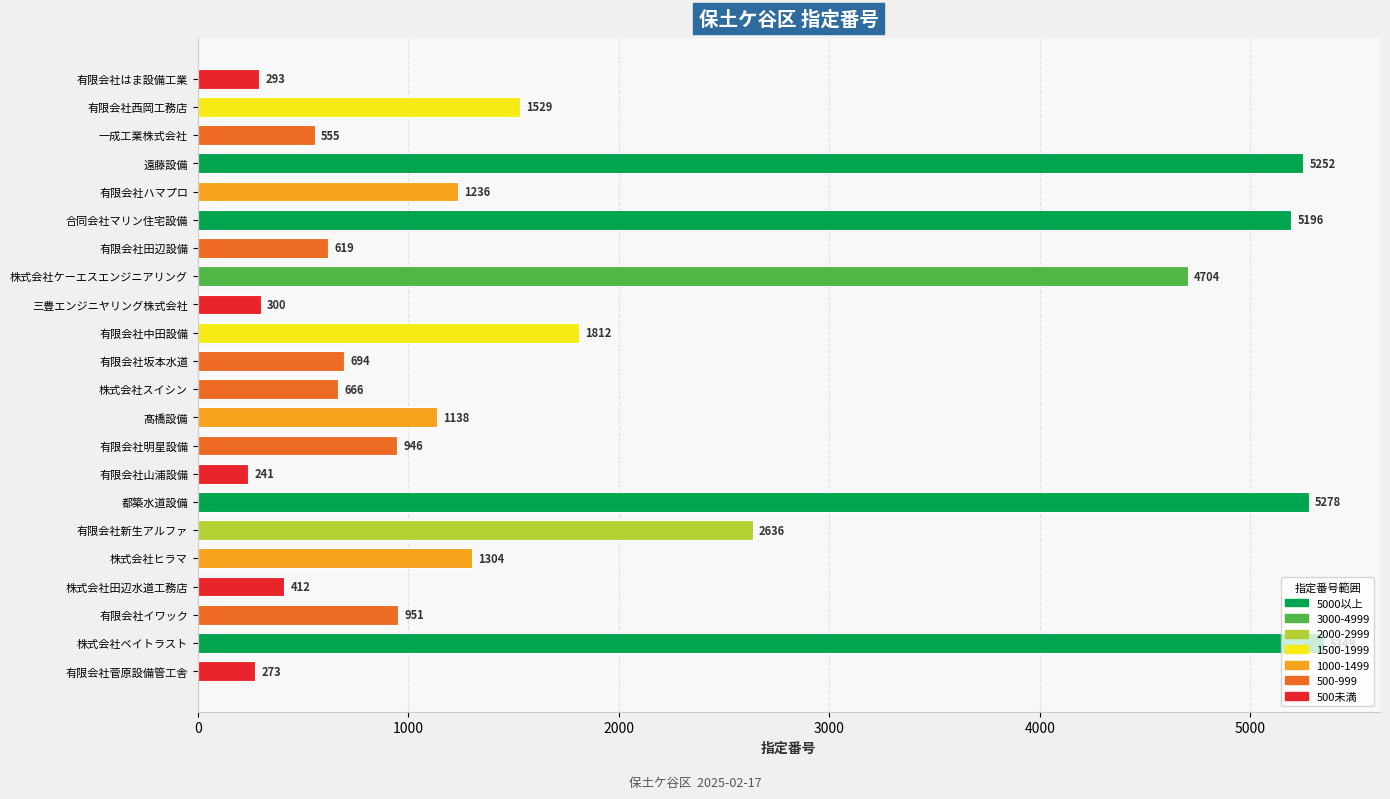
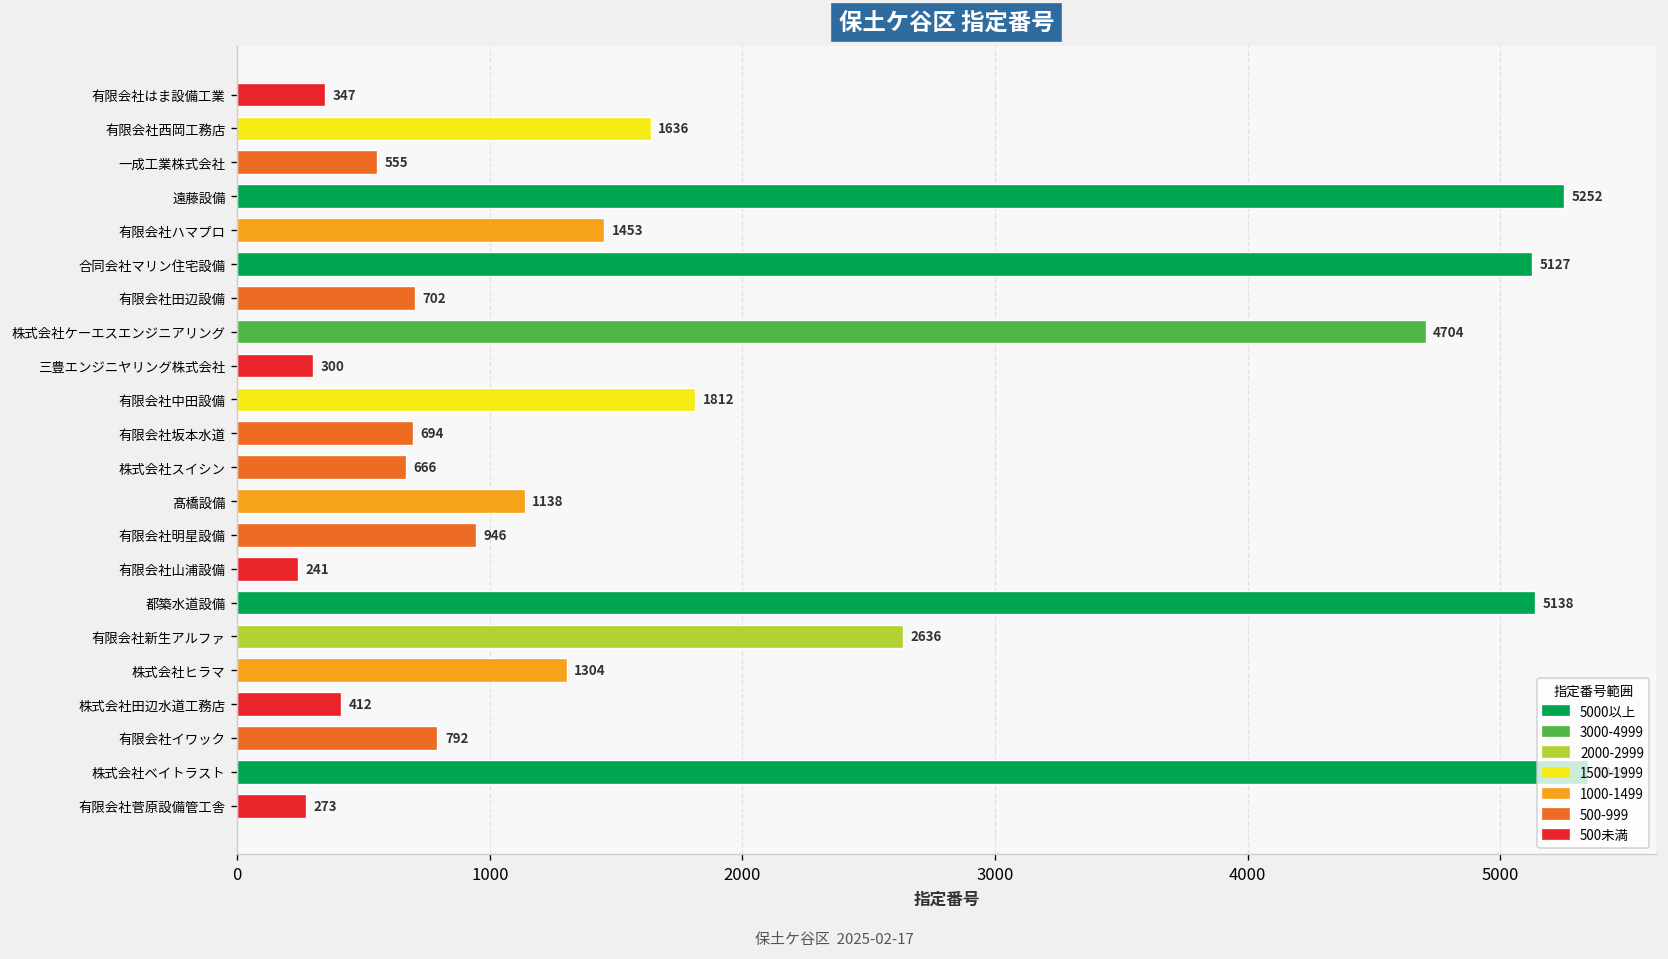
有限会社はま設備工業: 293 -> 347
有限会社西岡工務店: 1529 -> 1636
有限会社ハマプロ: 1236 -> 1453
合同会社マリン住宅設備: 5196 -> 5127
有限会社田辺設備: 619 -> 702
都築水道設備: 5278 -> 5138
有限会社イワック: 951 -> 792
